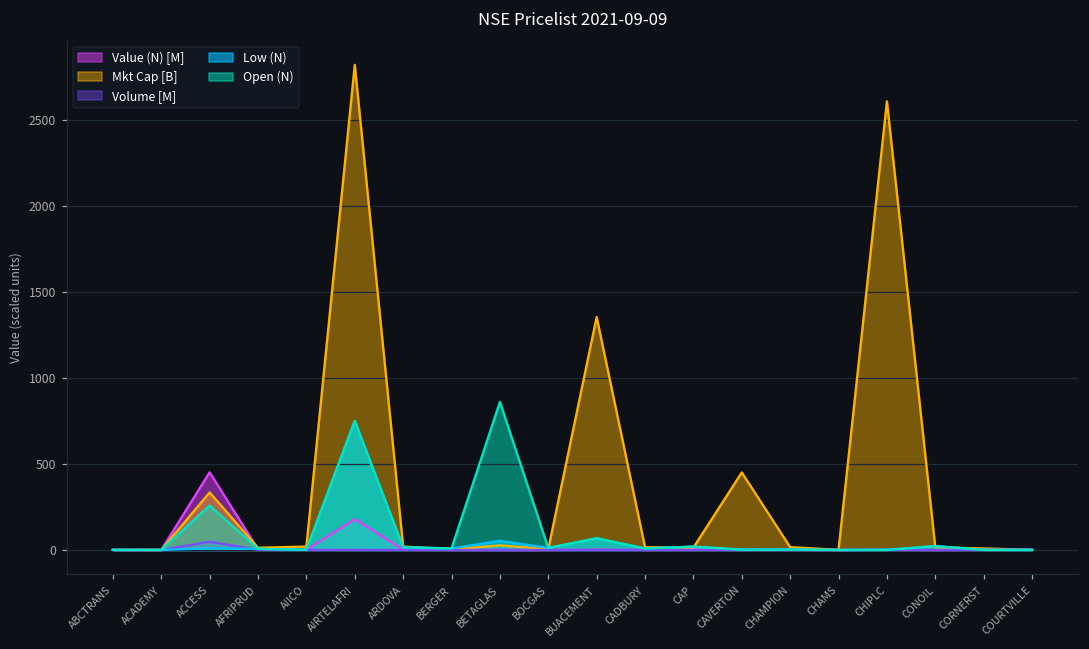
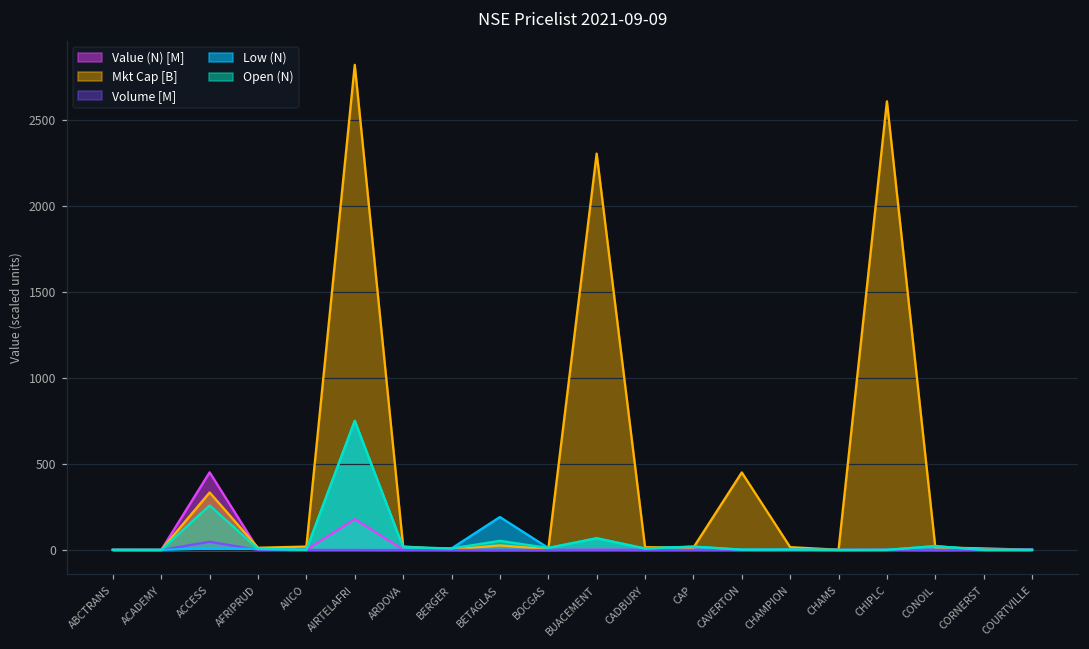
Low (N), BETAGLAS: 50 -> 190
Open (N), BETAGLAS: 860 -> 50
Mkt Cap [B], BUACEMENT: 1350 -> 2300
